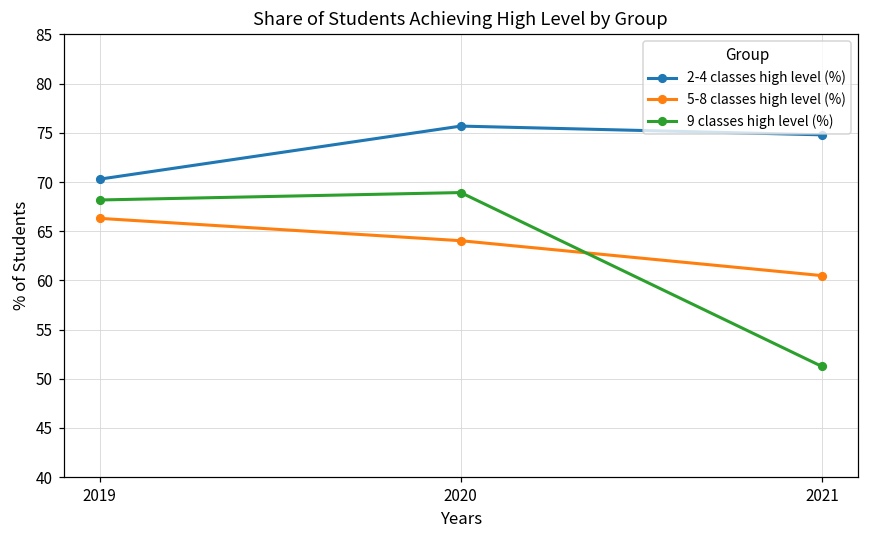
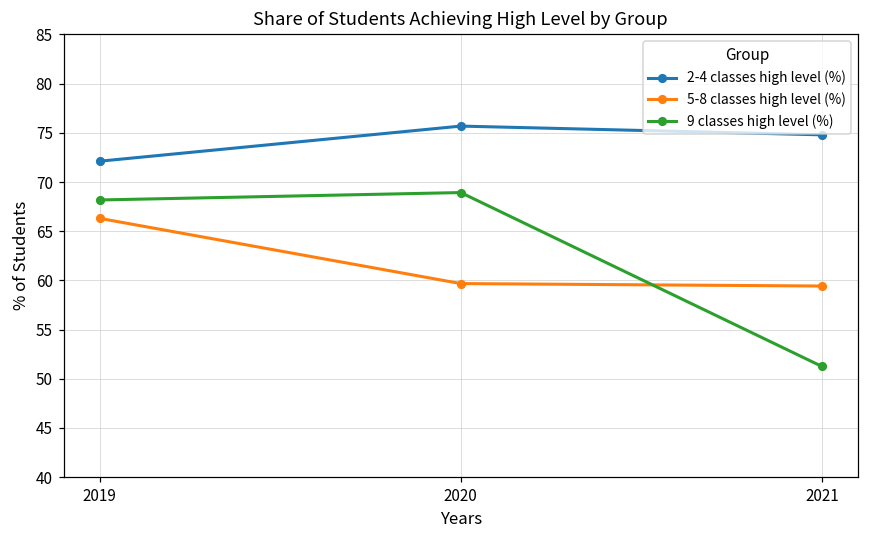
2-4 classes high level (%), 2019: 70 -> 72
5-8 classes high level (%), 2020: 64 -> 60
5-8 classes high level (%), 2021: 60 -> 59
